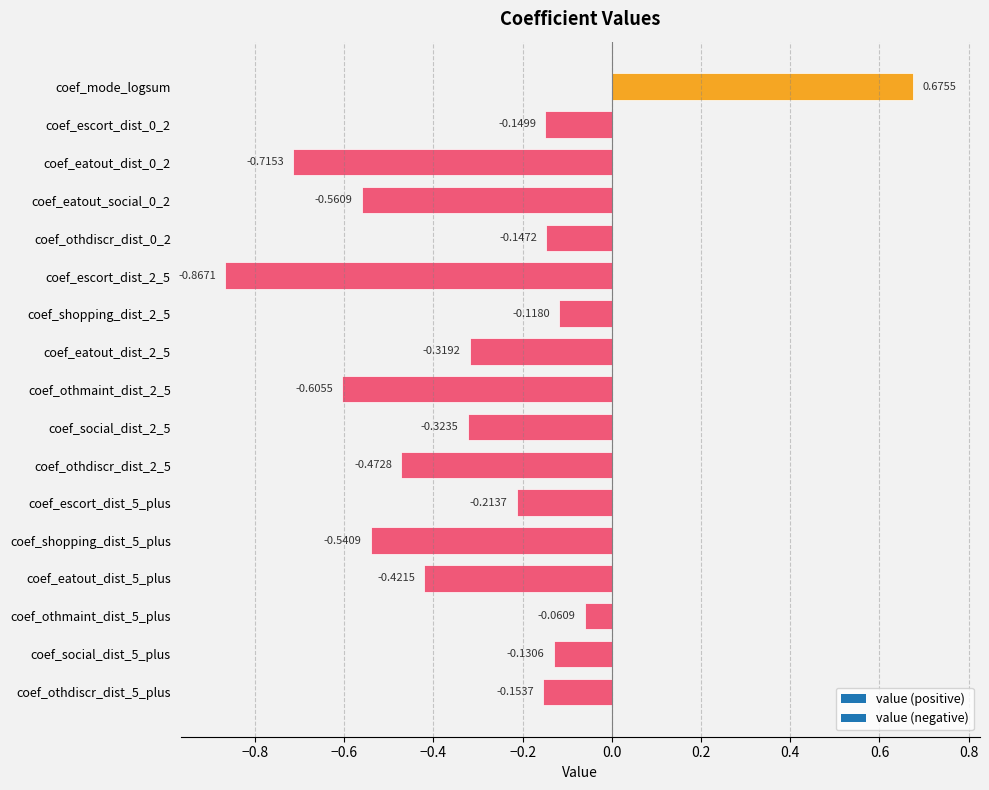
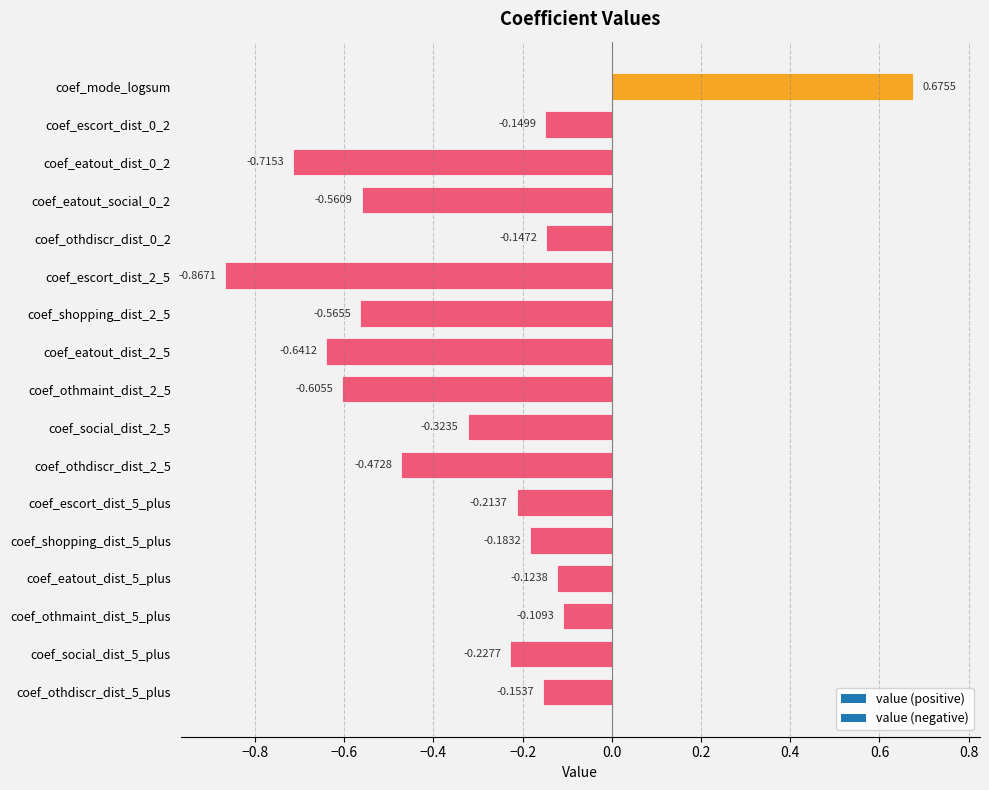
coef_shopping_dist_2_5: -0.1180 -> -0.5655
coef_eatout_dist_2_5: -0.3192 -> -0.6412
coef_shopping_dist_5_plus: -0.5409 -> -0.1832
coef_eatout_dist_5_plus: -0.4215 -> -0.1238
coef_othmaint_dist_5_plus: -0.0609 -> -0.1093
coef_social_dist_5_plus: -0.1306 -> -0.2277
